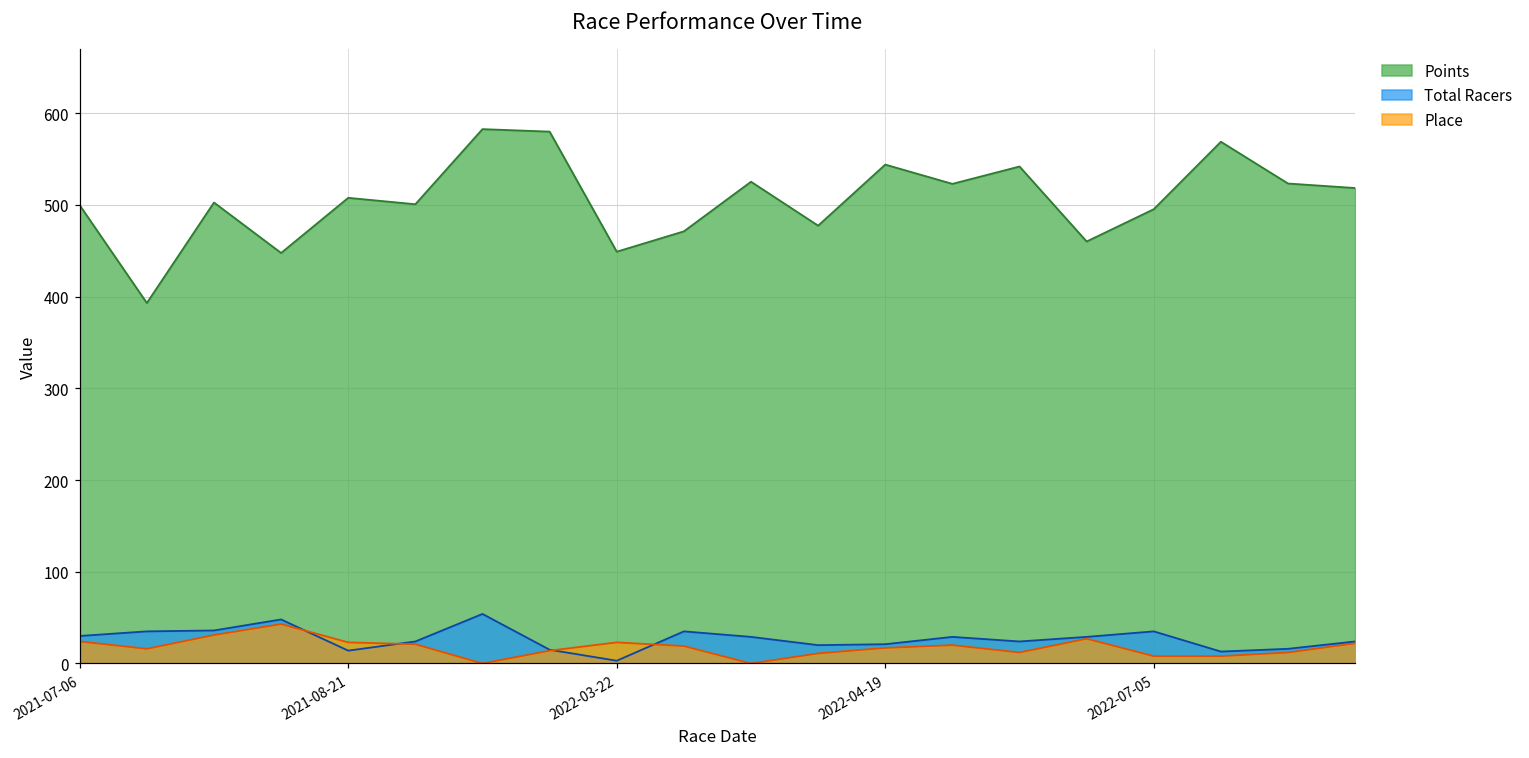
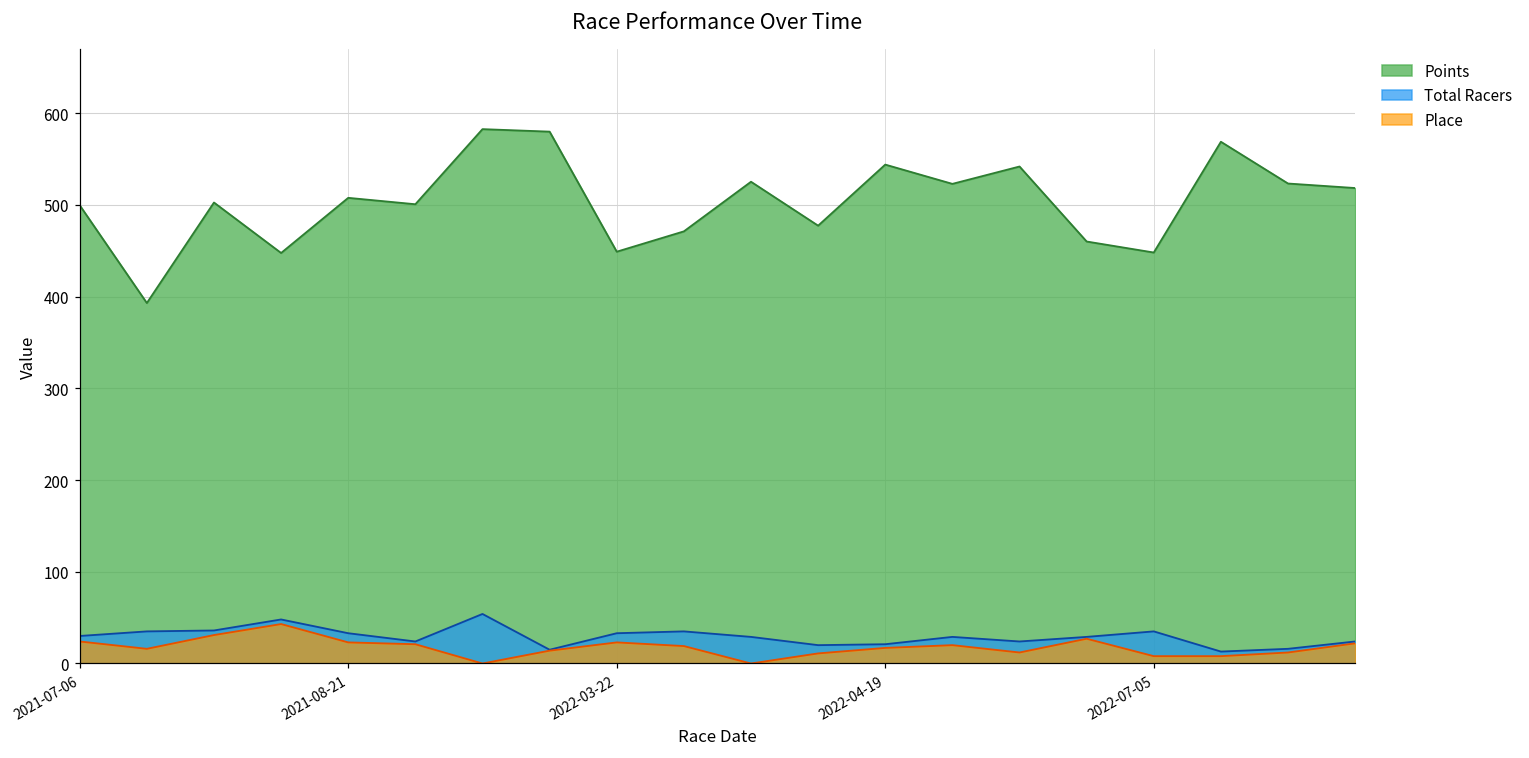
Total Racers, 2021-08-21: 10 -> 30
Total Racers, 2022-03-22: 0 -> 30
Points, 2022-07-05: 500 -> 450
